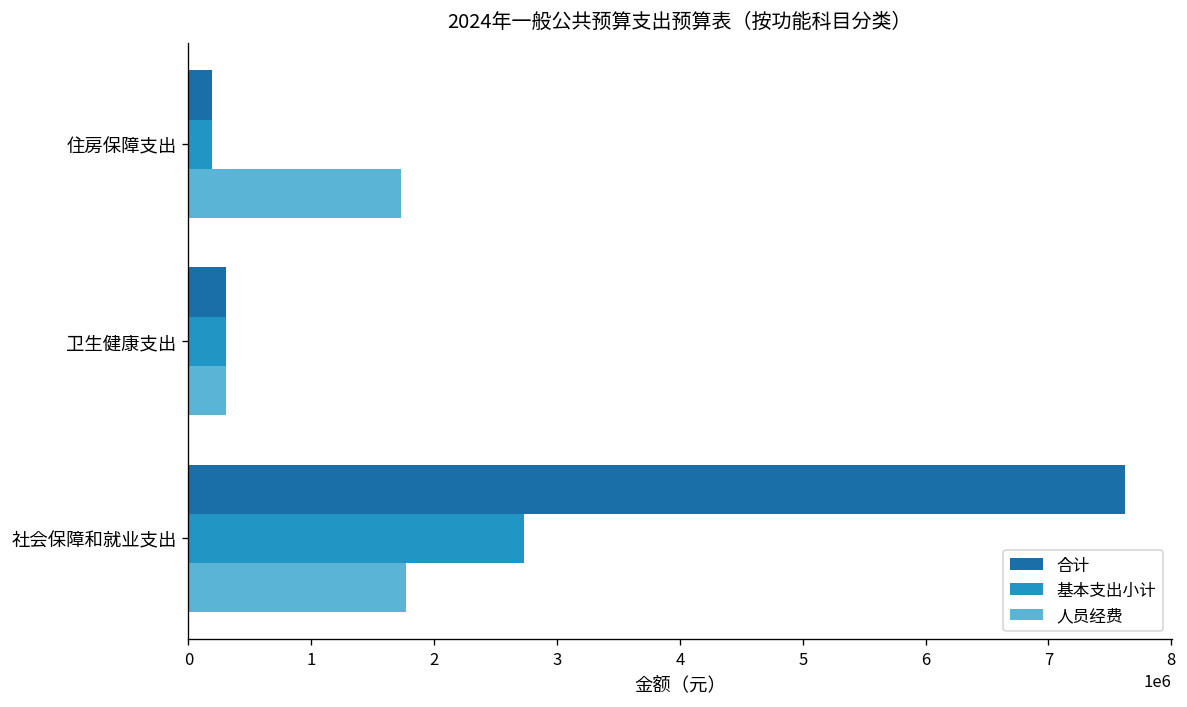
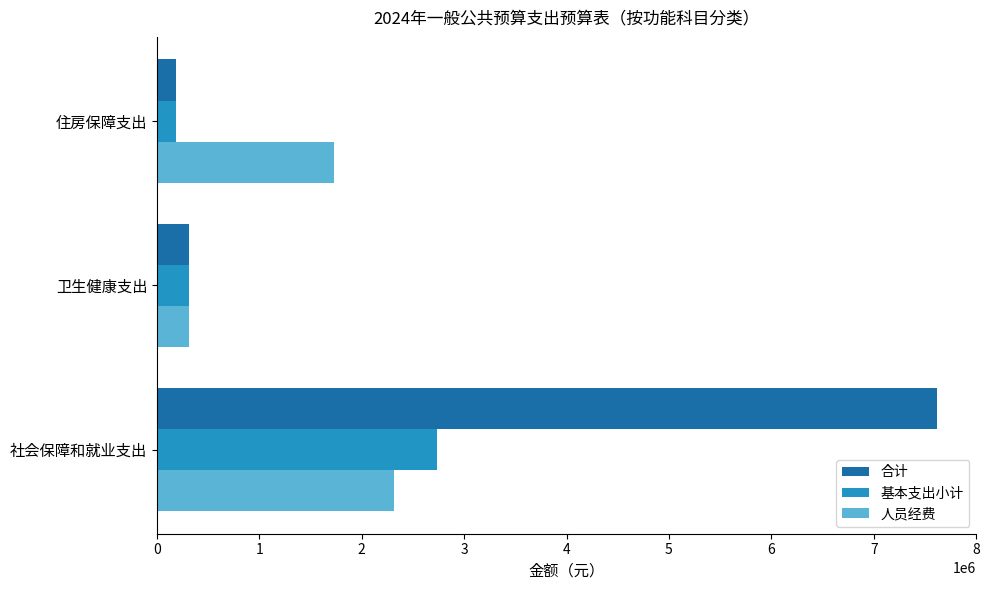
人员经费, 社会保障和就业支出: 1770000 -> 2320000
